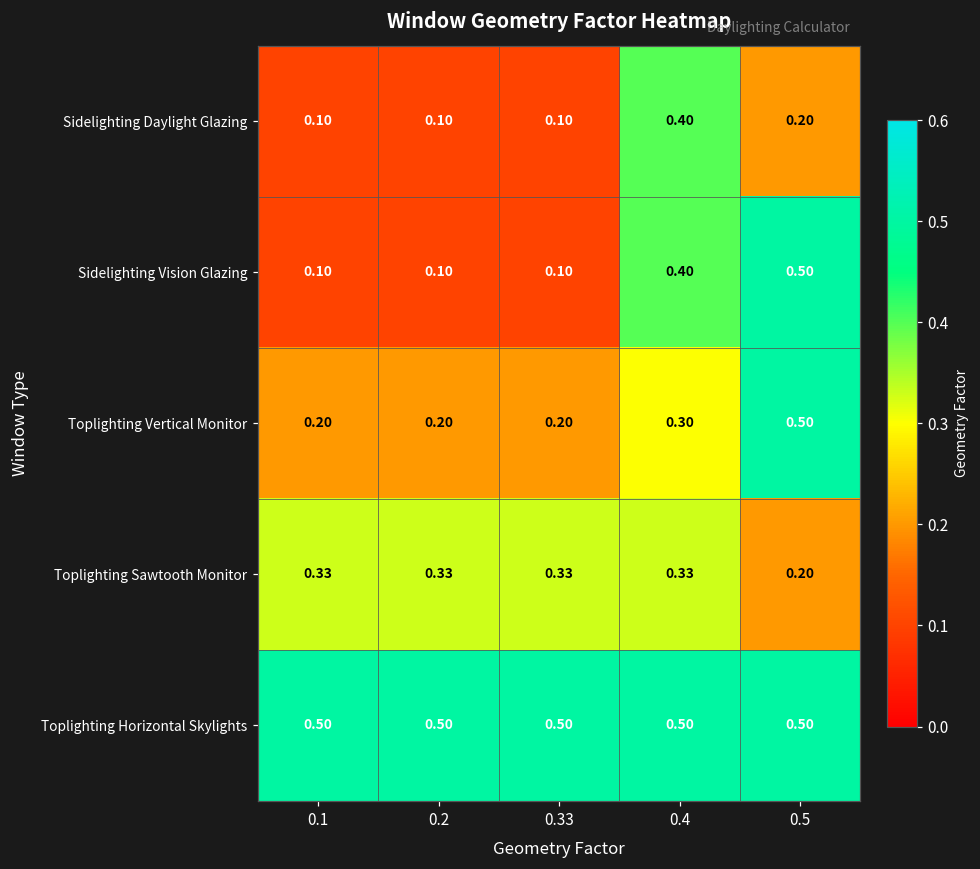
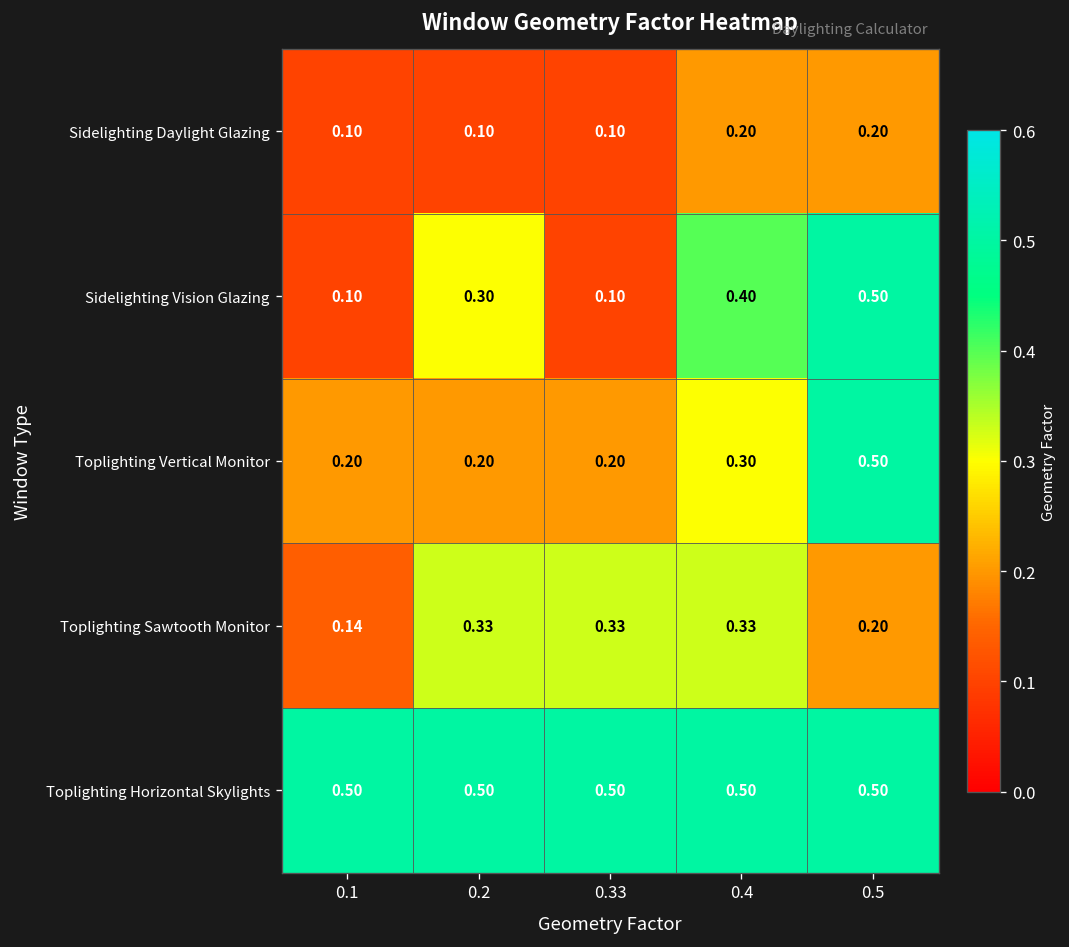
Sidelighting Daylight Glazing, 0.4: 0.40 -> 0.20
Sidelighting Vision Glazing, 0.2: 0.10 -> 0.30
Toplighting Sawtooth Monitor, 0.1: 0.33 -> 0.14
